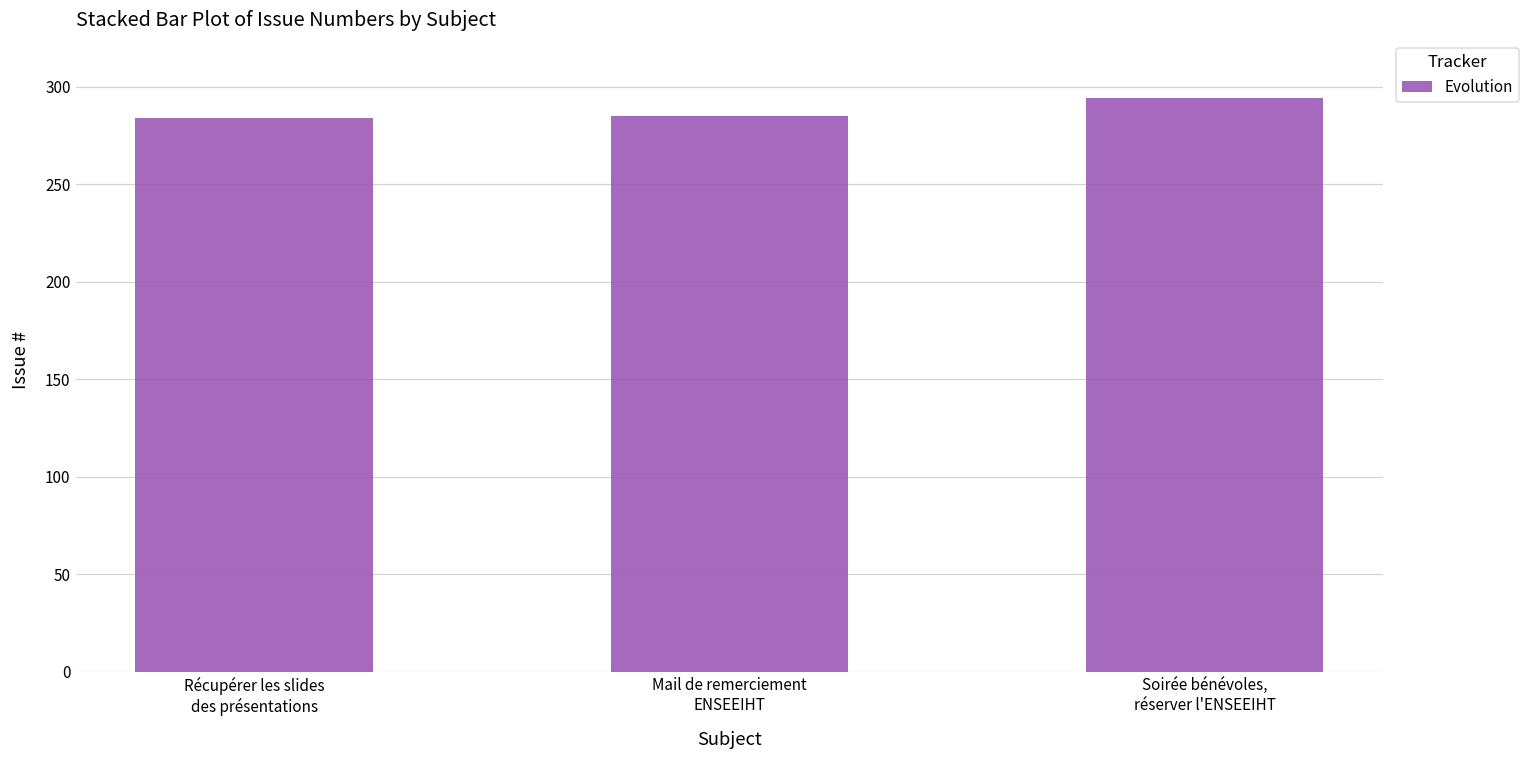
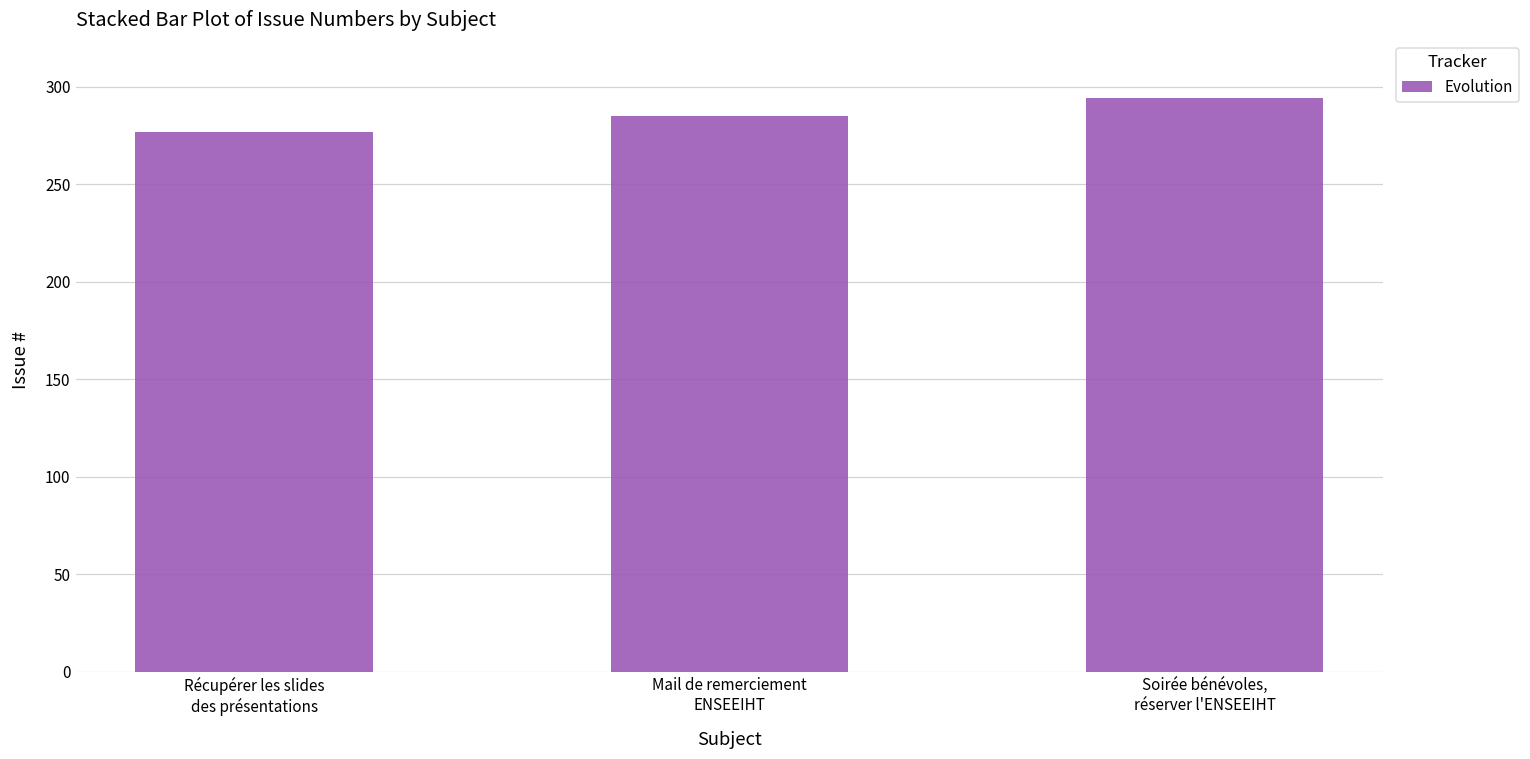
Récupérer les slides des présentations: 284 -> 277
